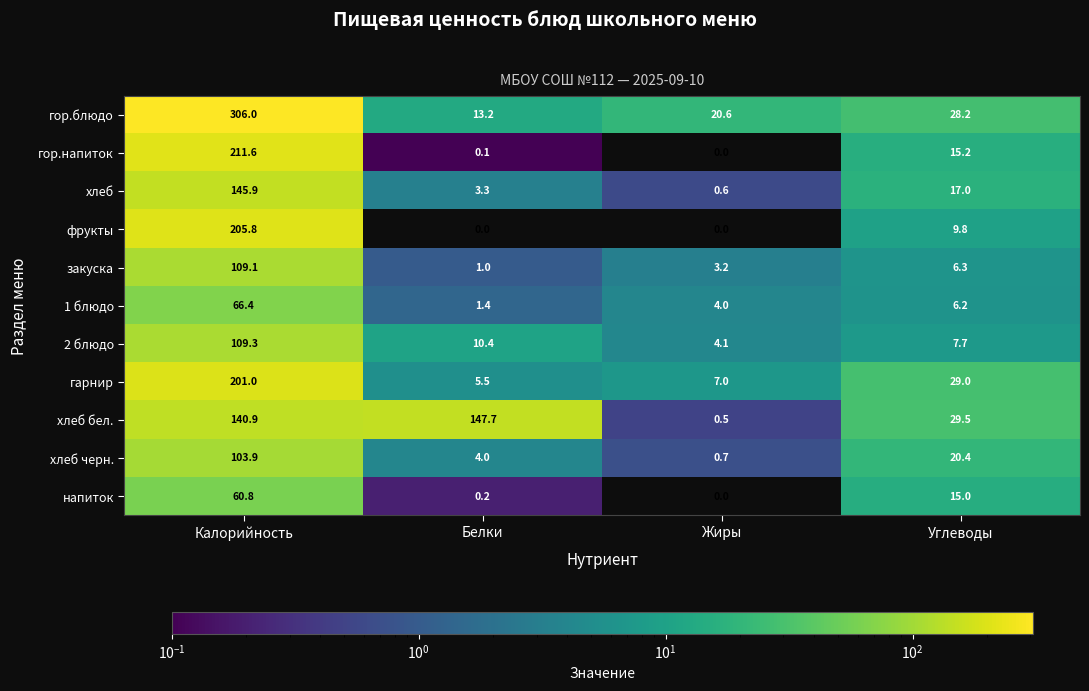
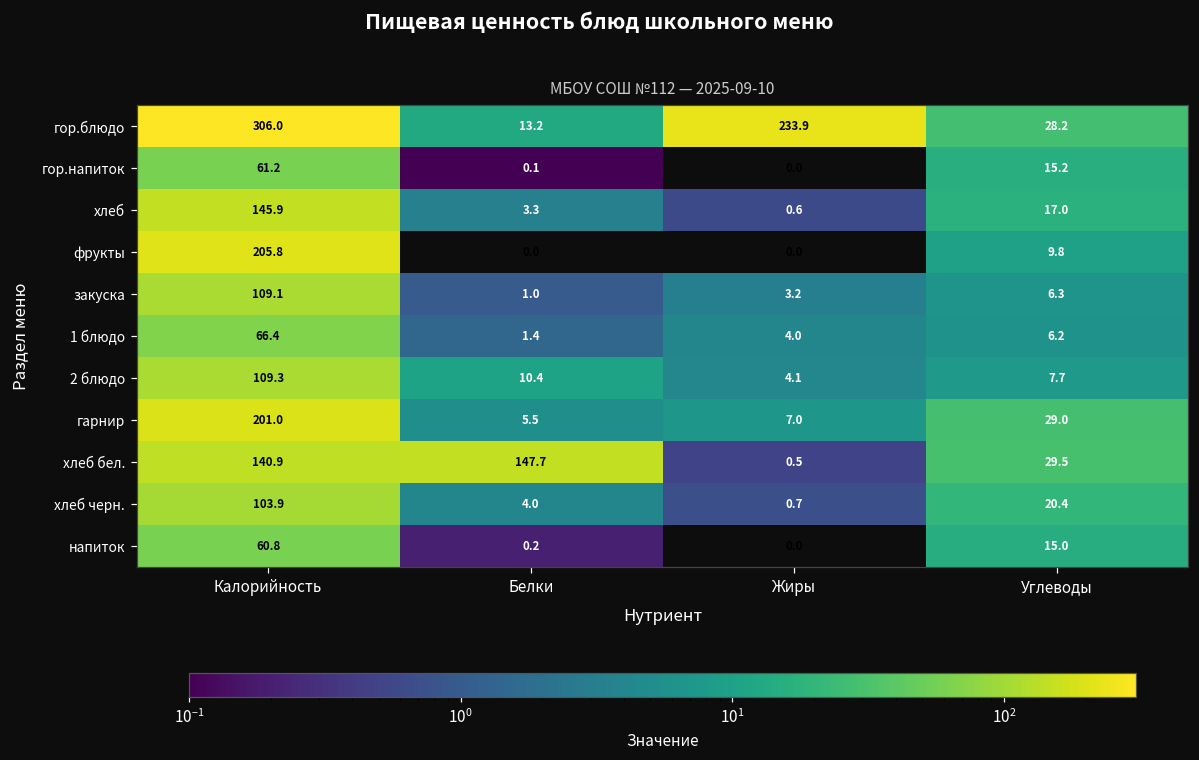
гор.блюдо, Жиры: 20.6 -> 233.9
гор.напиток, Калорийность: 211.6 -> 61.2
